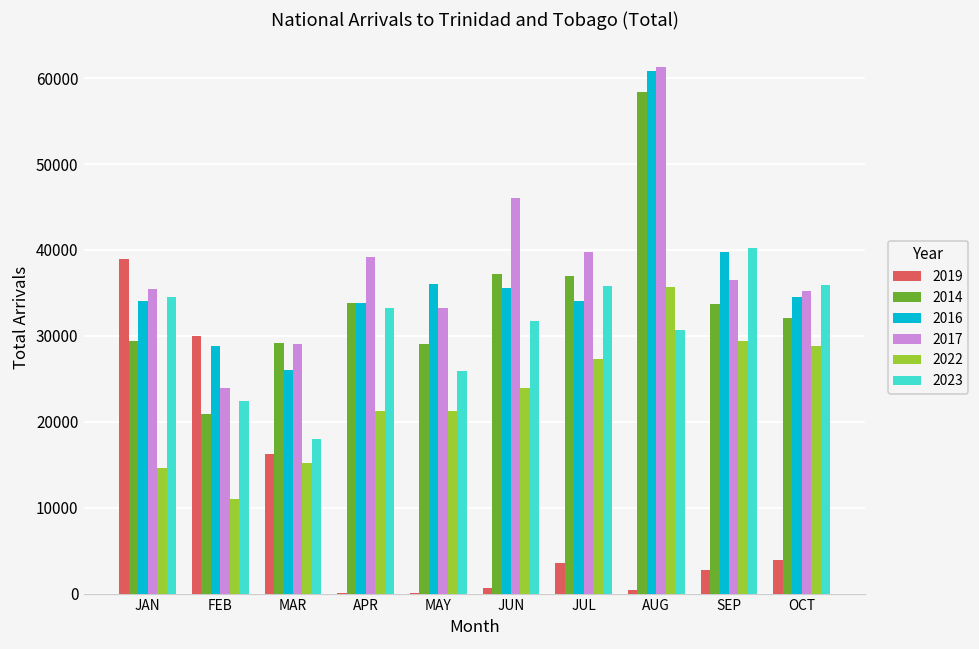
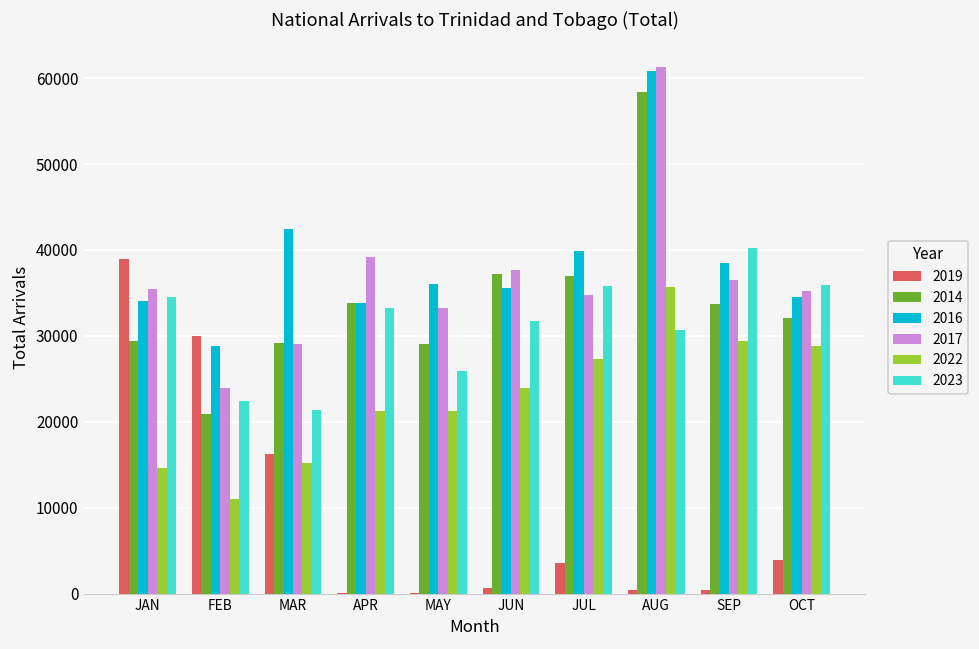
2016, MAR: 26000 -> 42000
2023, MAR: 18000 -> 21000
2017, JUN: 46000 -> 38000
2016, JUL: 34000 -> 40000
2017, JUL: 40000 -> 35000
2019, SEP: 3000 -> 0
2016, SEP: 40000 -> 38000
